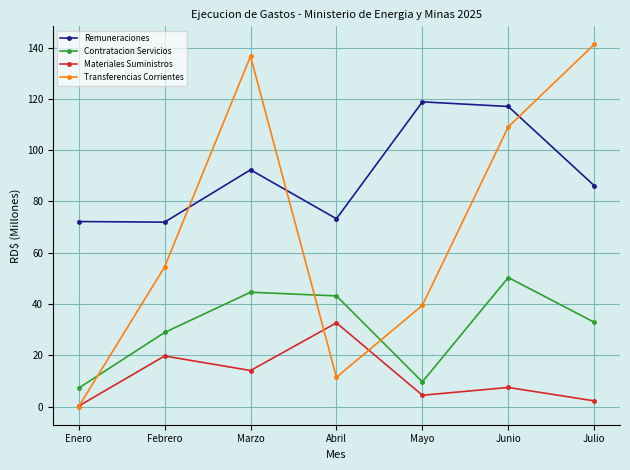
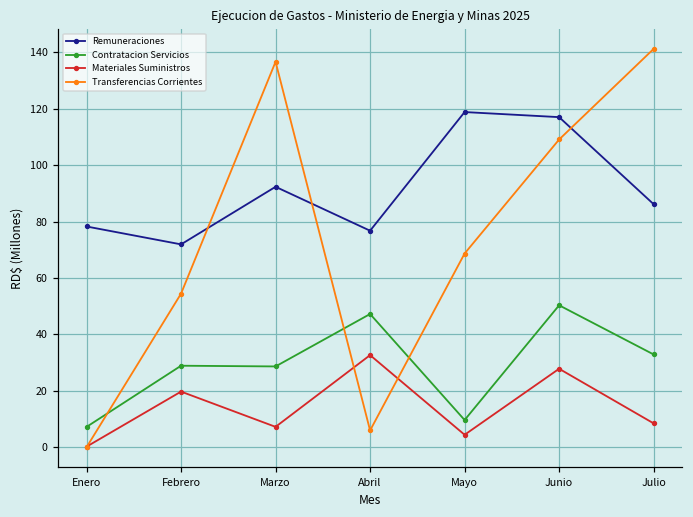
Remuneraciones, Enero: 72 -> 78
Contratacion Servicios, Marzo: 45 -> 29
Materiales Suministros, Marzo: 14 -> 7
Remuneraciones, Abril: 73 -> 77
Contratacion Servicios, Abril: 43 -> 47
Transferencias Corrientes, Abril: 11 -> 6
Transferencias Corrientes, Mayo: 39 -> 69
Materiales Suministros, Junio: 7 -> 28
Materiales Suministros, Julio: 2 -> 8
